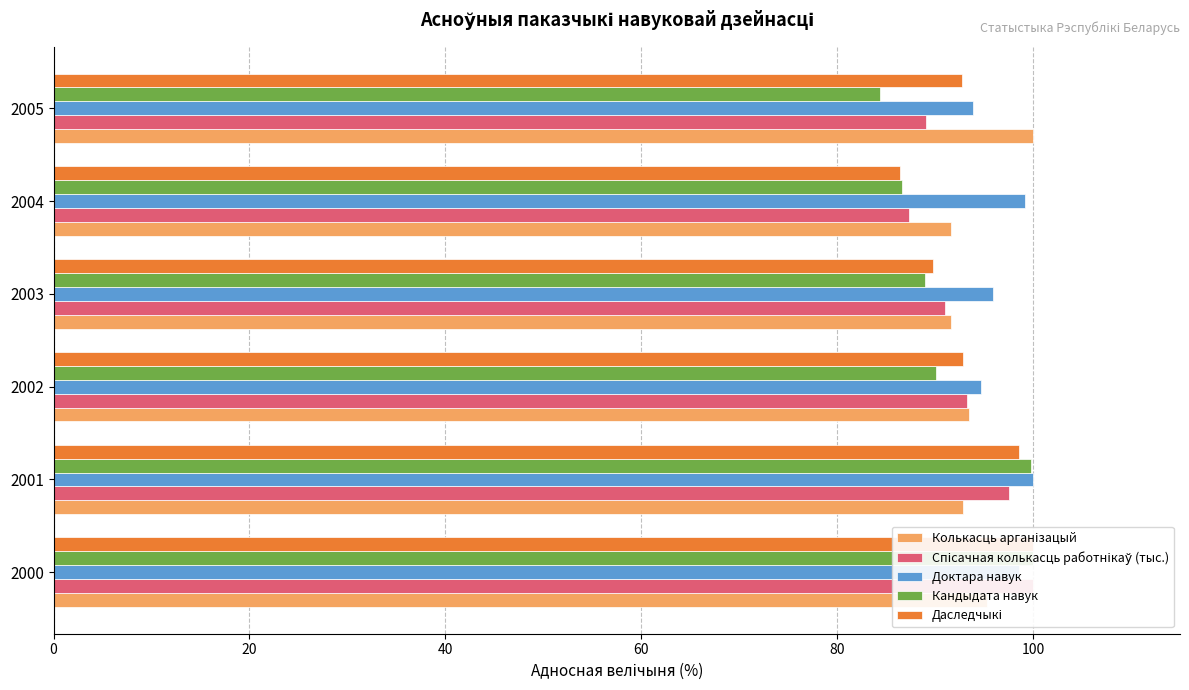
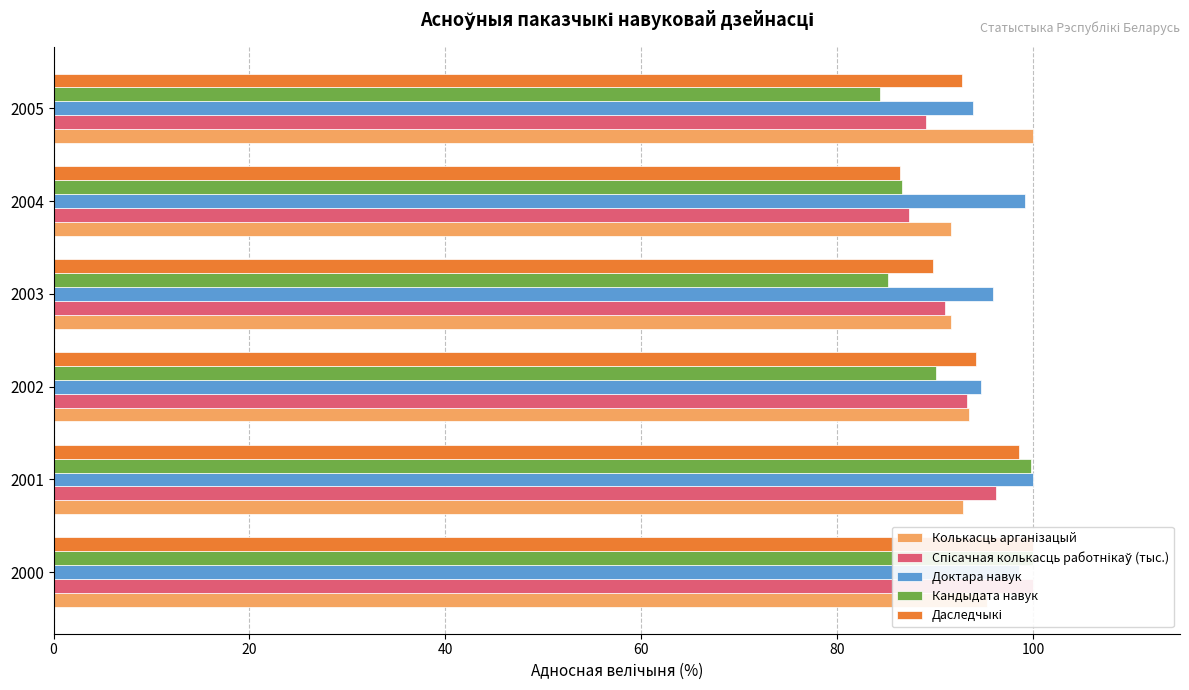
Кандыдата навук, 2003: 89 -> 85
Даследчыкі, 2002: 93 -> 94
Спісачная колькасць работнікаў (тыс.), 2001: 98 -> 96
